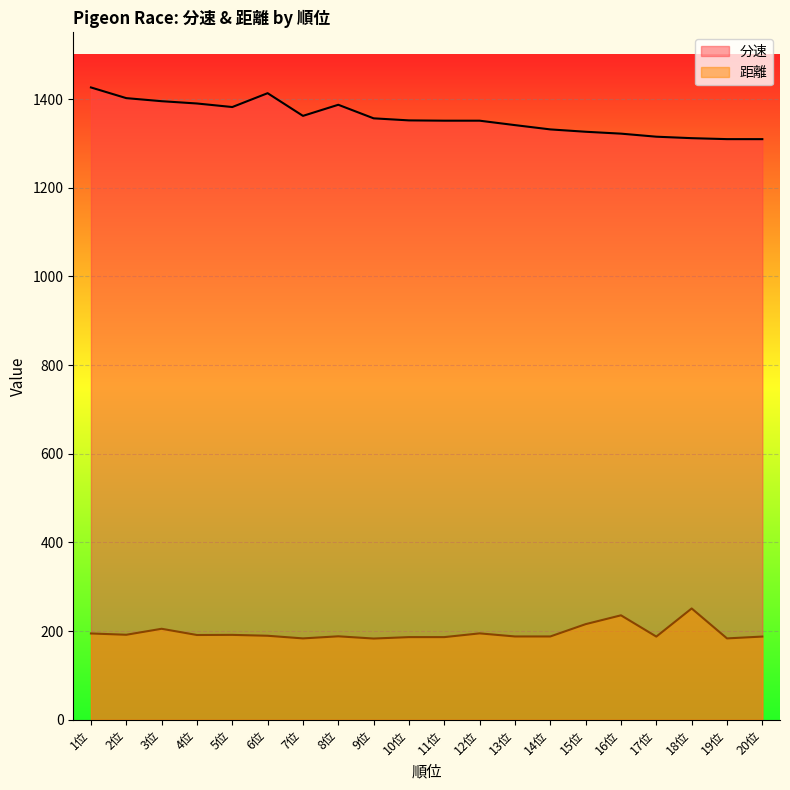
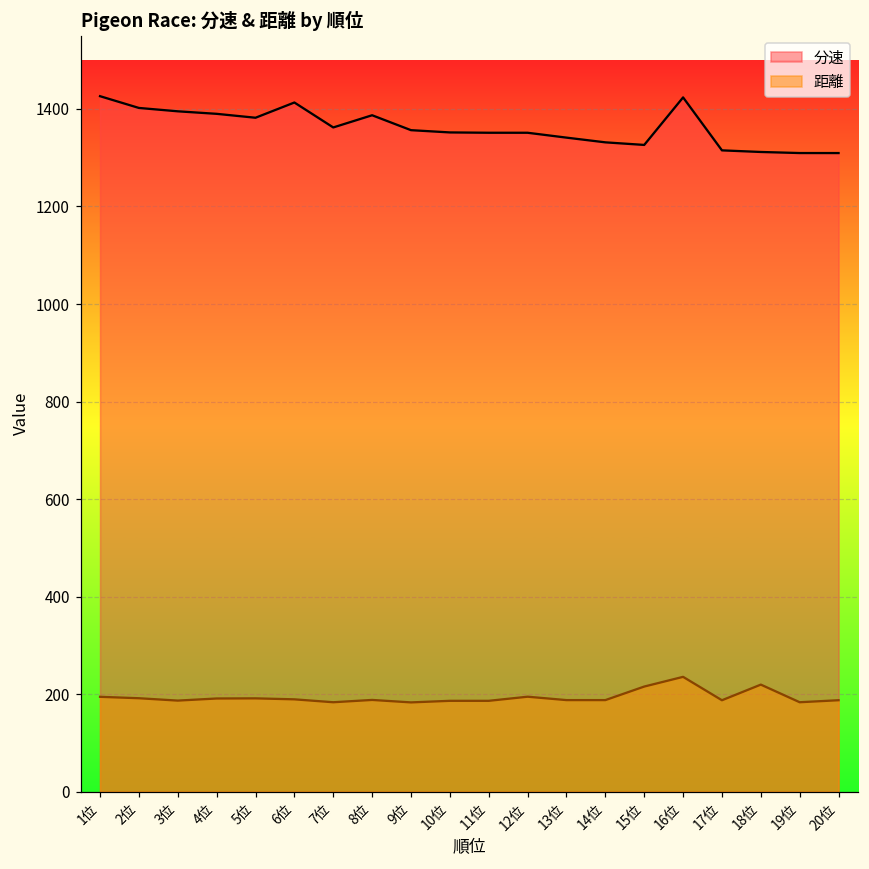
距離, 3位: 210 -> 190
分速, 16位: 1320 -> 1420
距離, 18位: 250 -> 220
